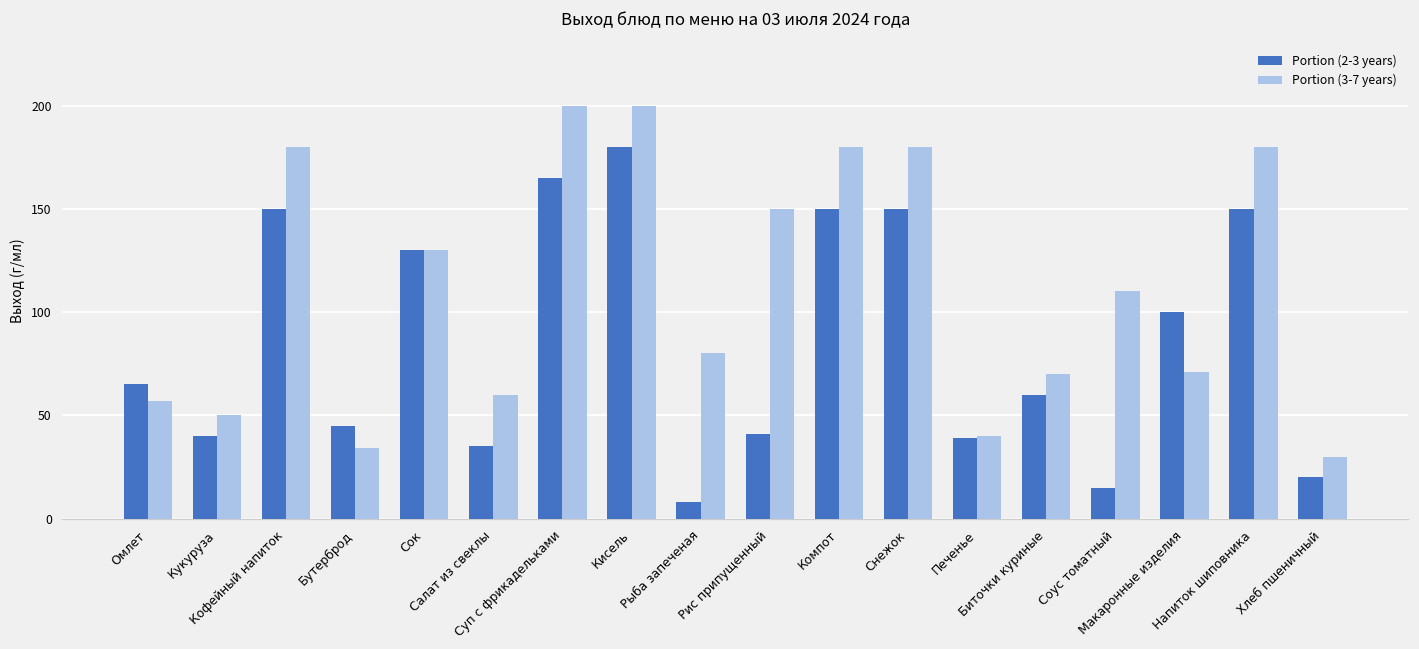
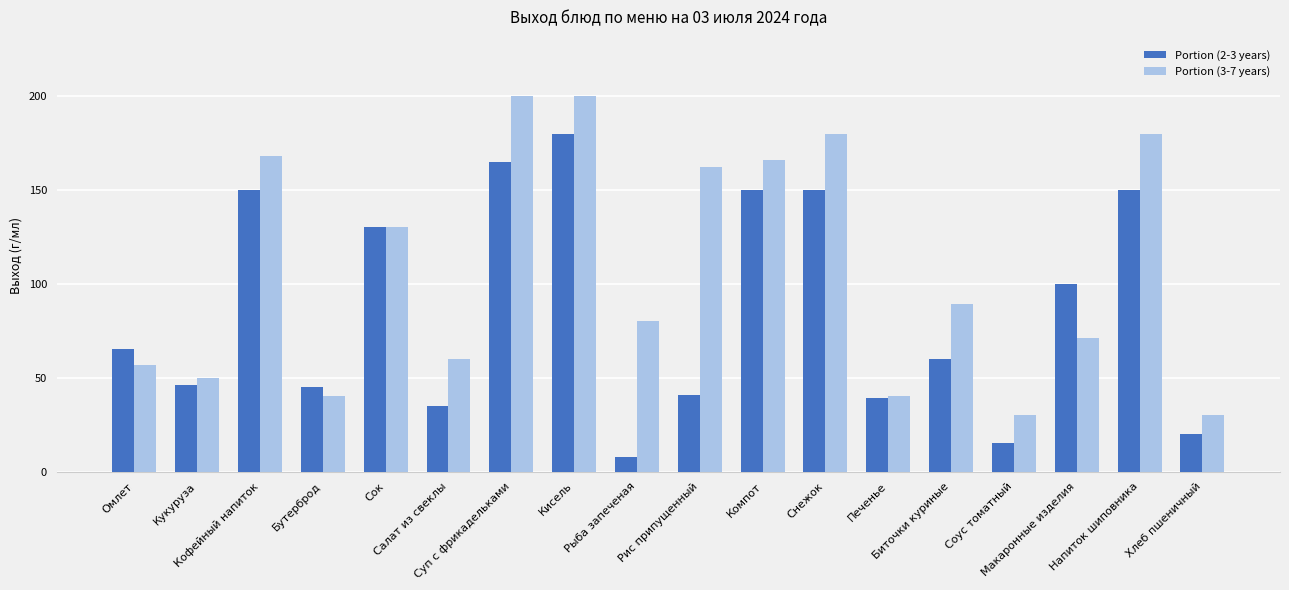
Portion (2-3 years), Кукуруза: 40 -> 46
Portion (3-7 years), Кофейный напиток: 180 -> 168
Portion (3-7 years), Бутерброд: 34 -> 40
Portion (3-7 years), Рис припущенный: 150 -> 162
Portion (3-7 years), Компот: 180 -> 166
Portion (3-7 years), Биточки куриные: 70 -> 89
Portion (3-7 years), Соус томатный: 110 -> 30
